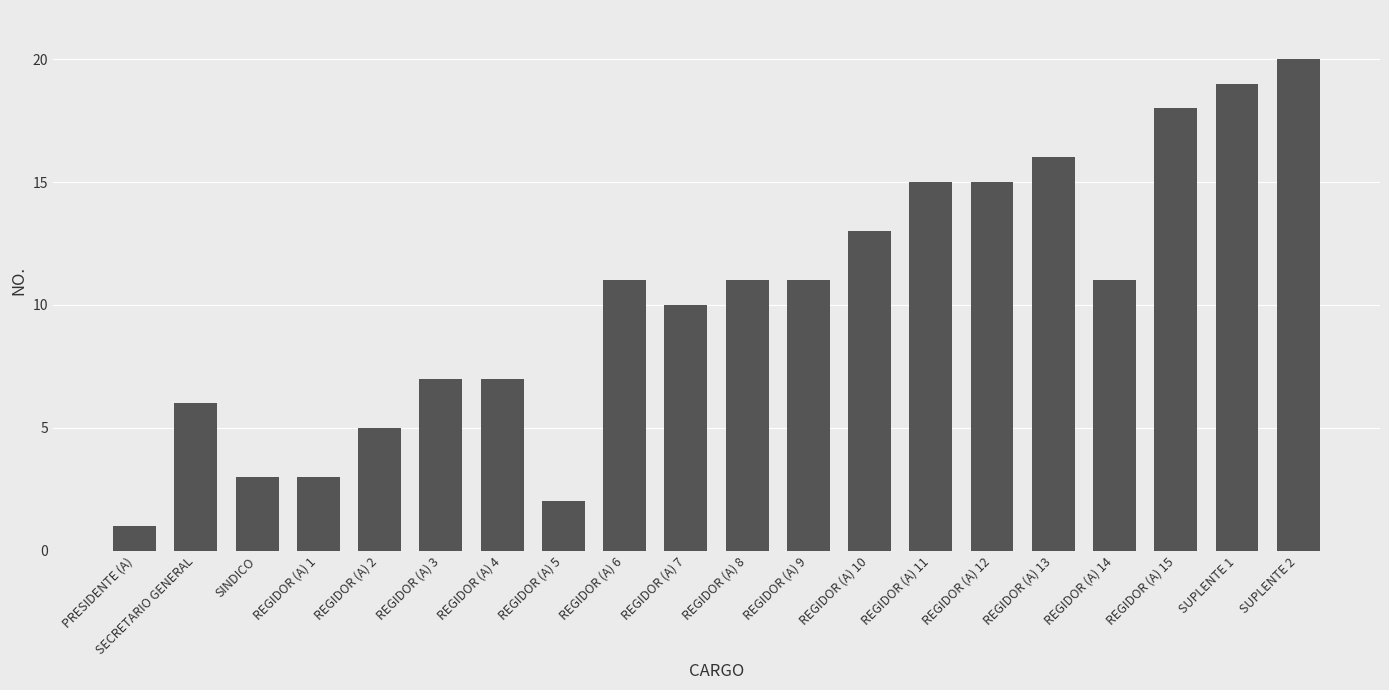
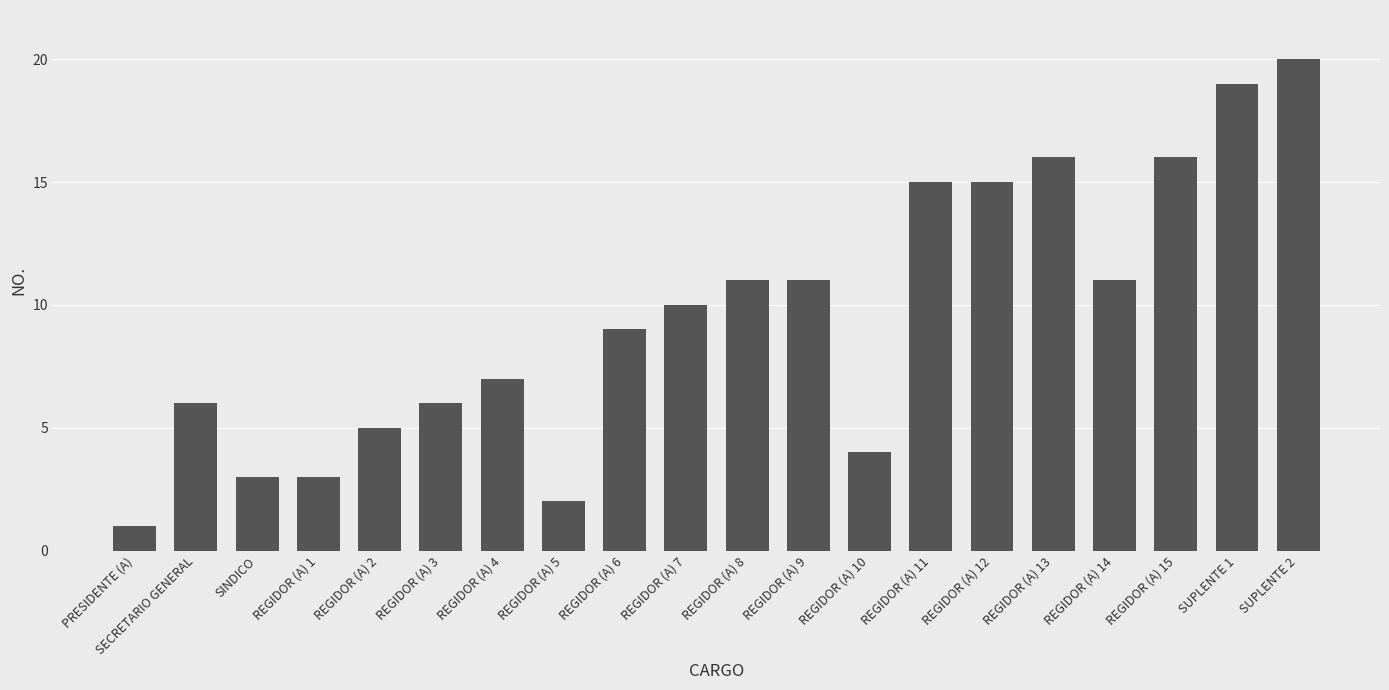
REGIDOR (A) 3: 7 -> 6
REGIDOR (A) 6: 11 -> 9
REGIDOR (A) 10: 13 -> 4
REGIDOR (A) 15: 18 -> 16
